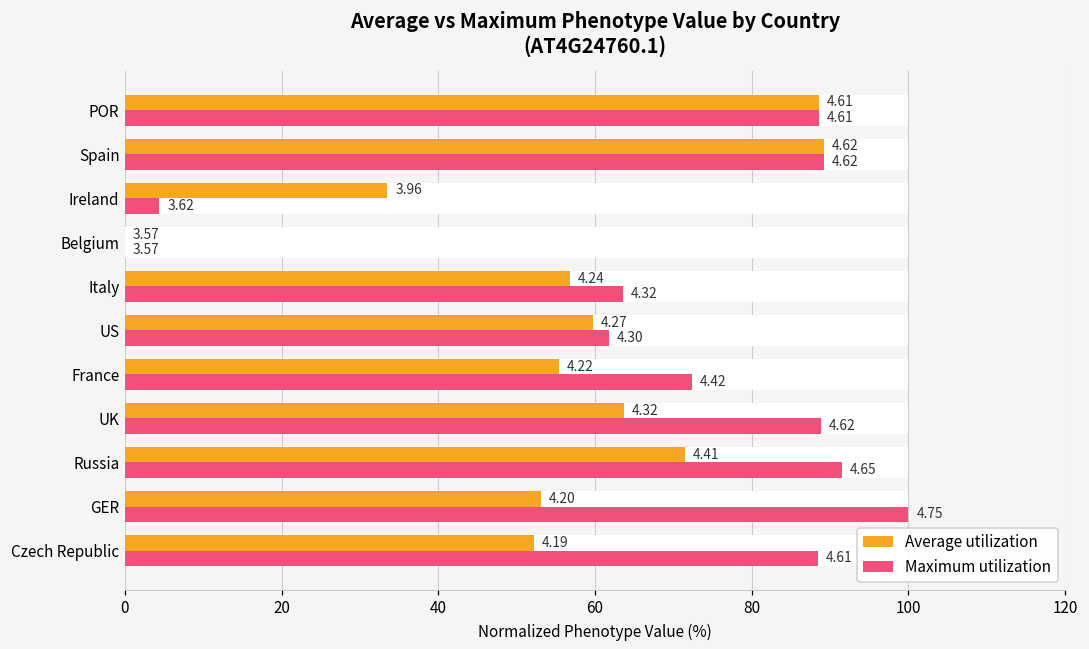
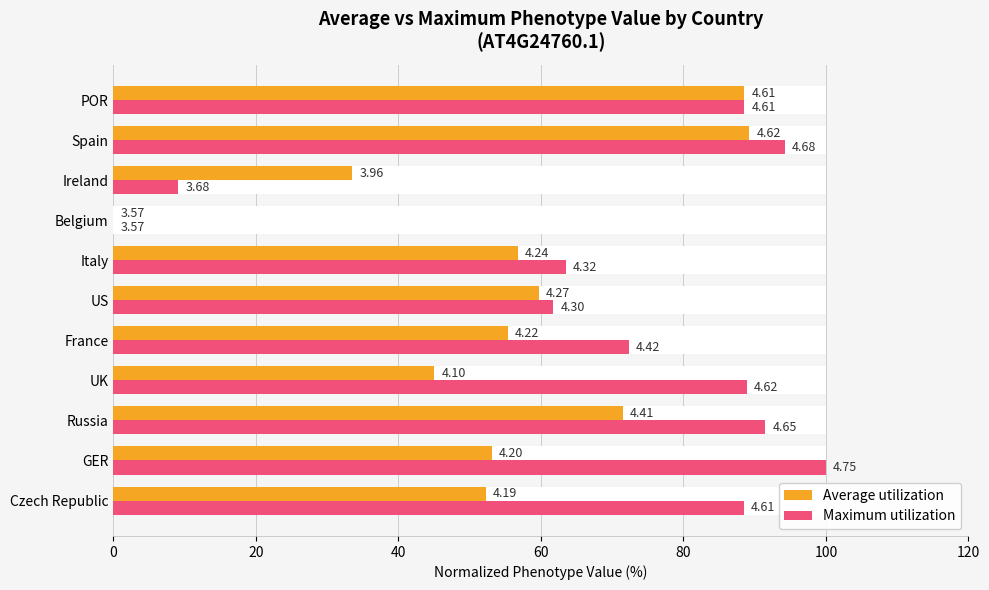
Maximum utilization, Spain: 4.62 -> 4.68
Maximum utilization, Ireland: 3.62 -> 3.68
Average utilization, UK: 4.32 -> 4.10
